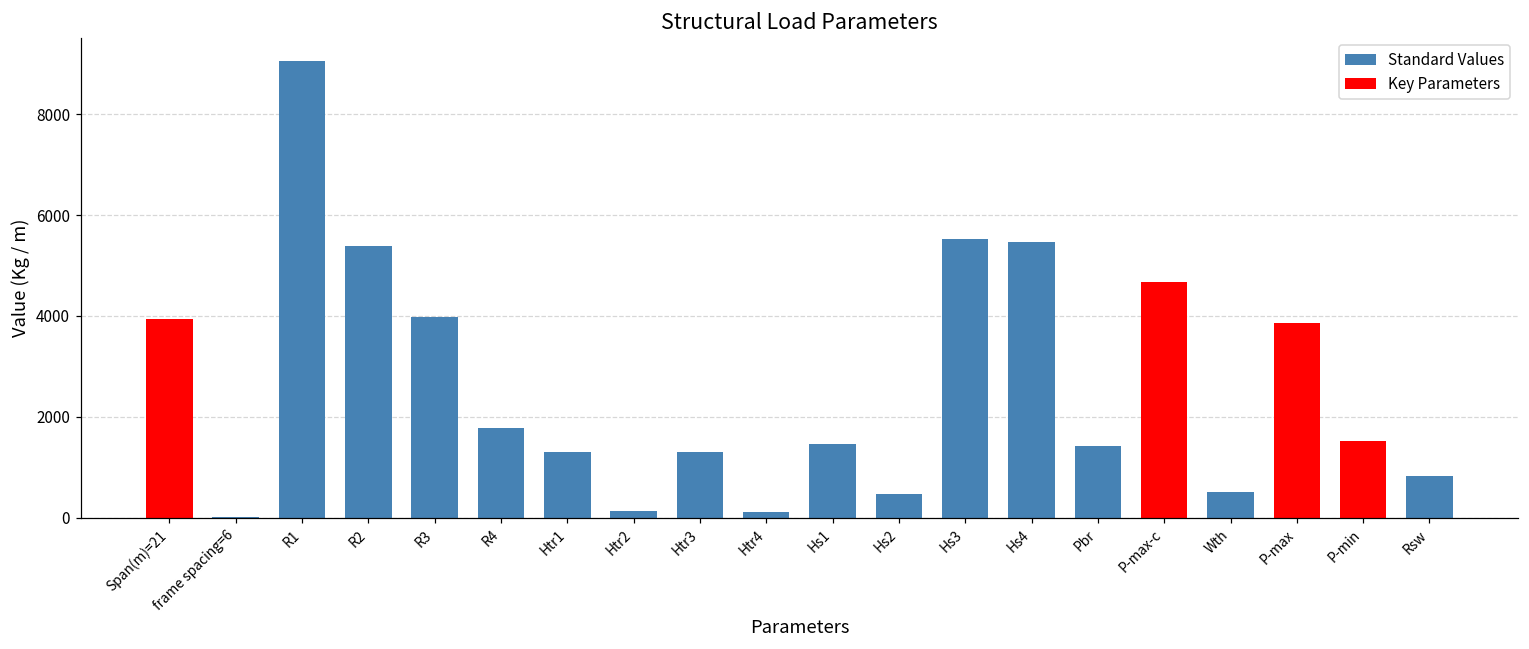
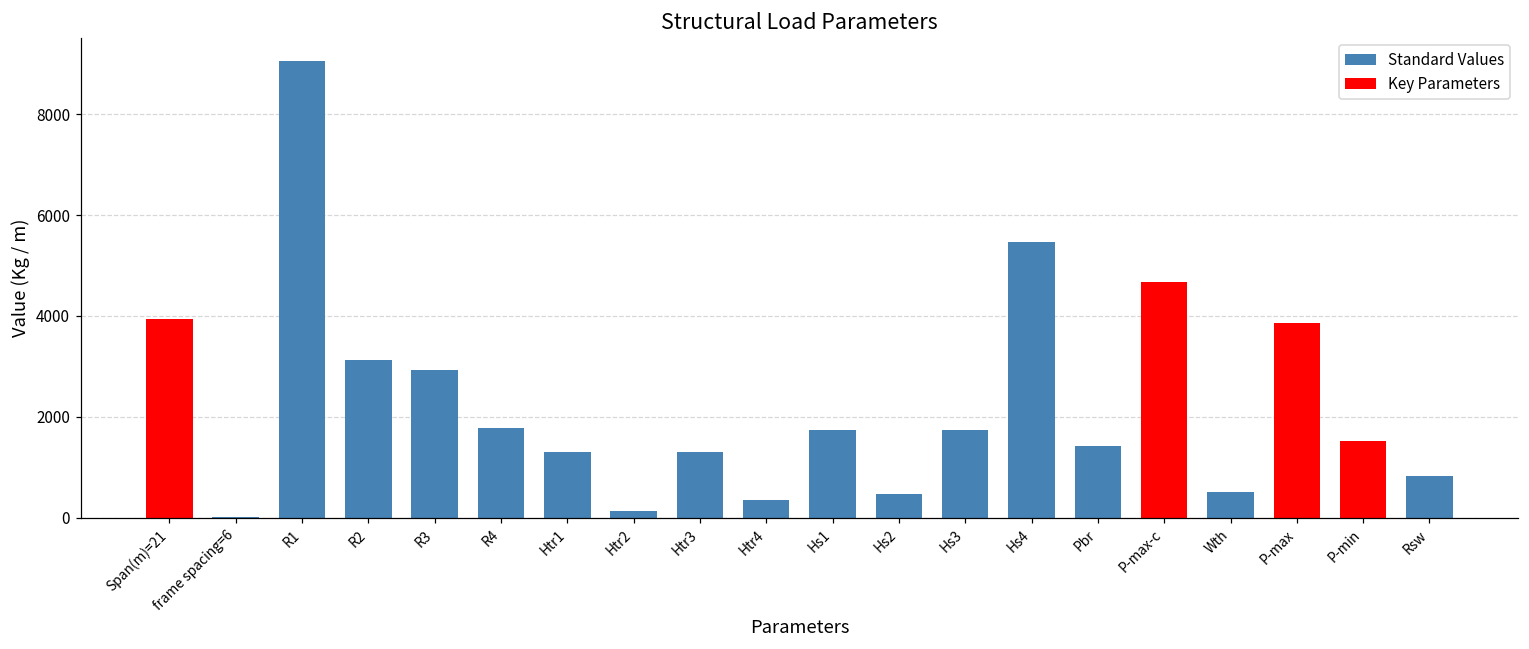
R2: 5400 -> 3100
R3: 4000 -> 2900
Htr4: 100 -> 300
Hs1: 1500 -> 1700
Hs3: 5500 -> 1700
